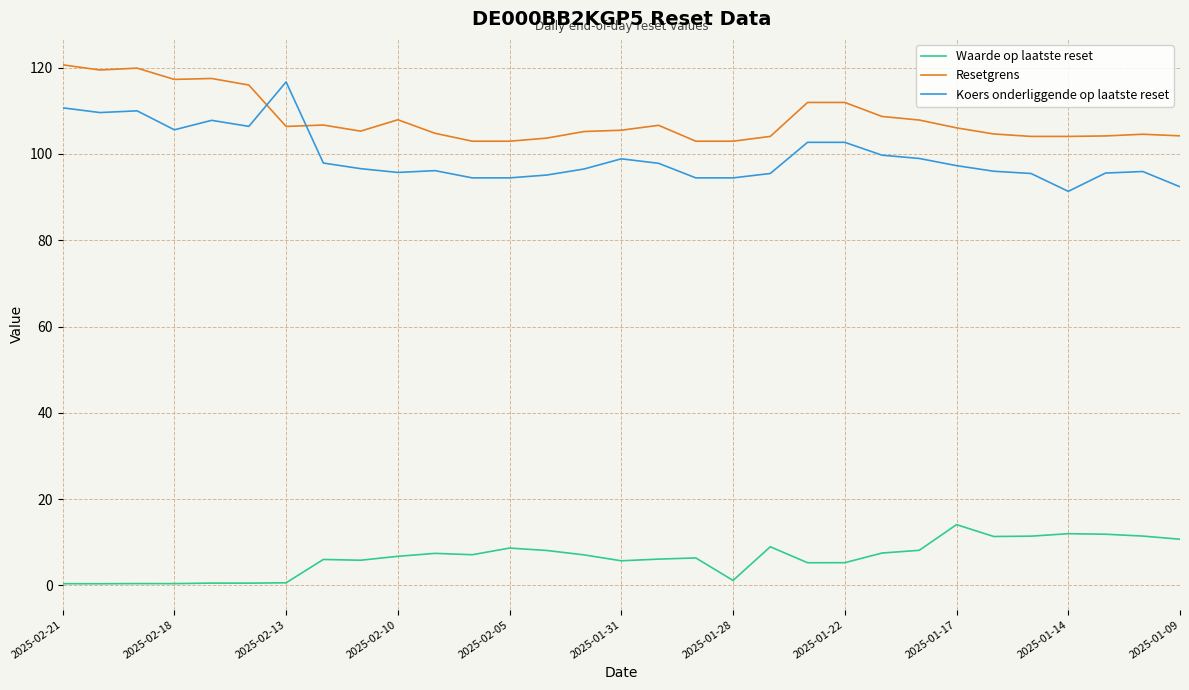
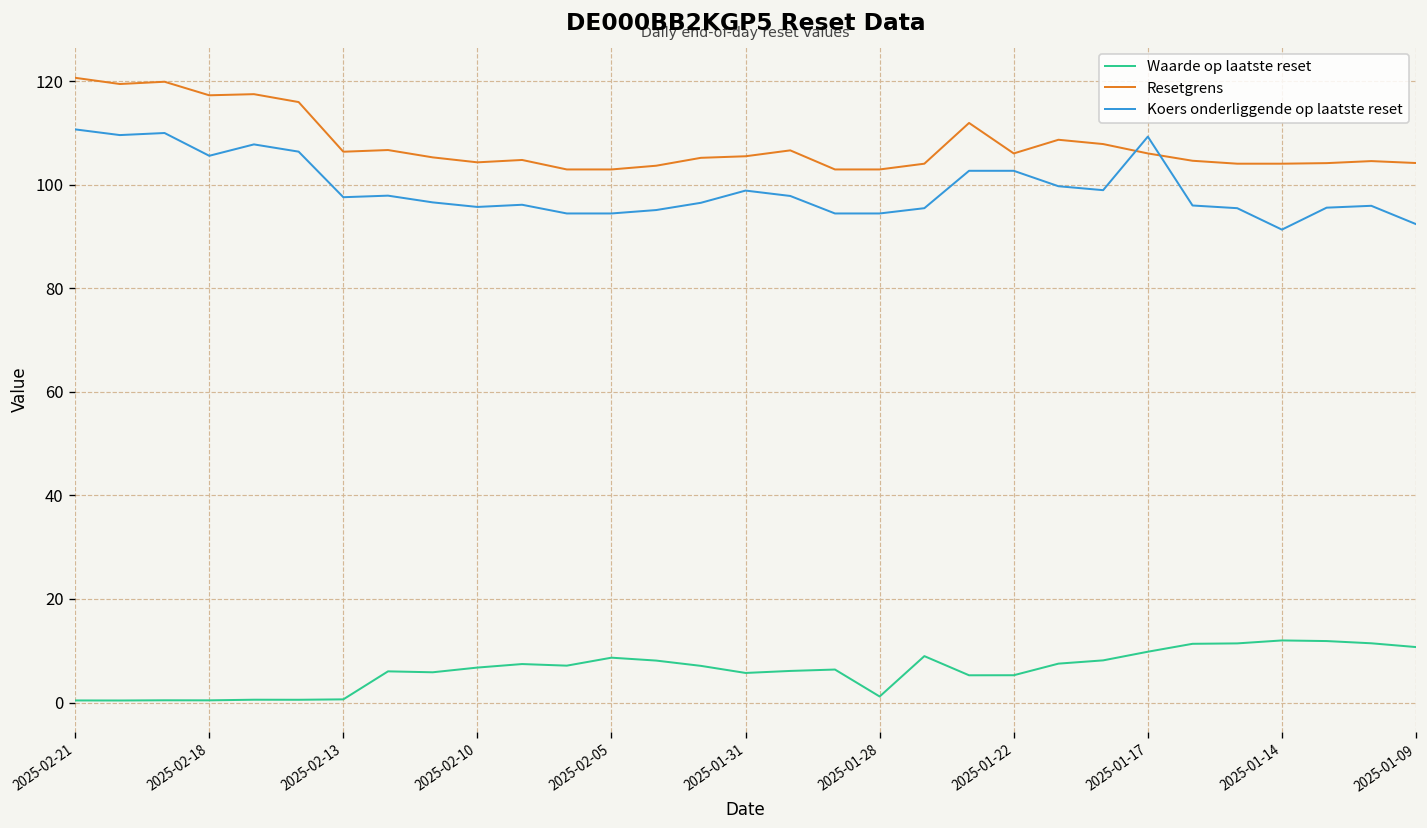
Koers onderliggende op laatste reset, 2025-02-13: 117 -> 98
Resetgrens, 2025-02-10: 108 -> 104
Resetgrens, 2025-01-22: 112 -> 106
Waarde op laatste reset, 2025-01-17: 14 -> 10
Koers onderliggende op laatste reset, 2025-01-17: 97 -> 109
